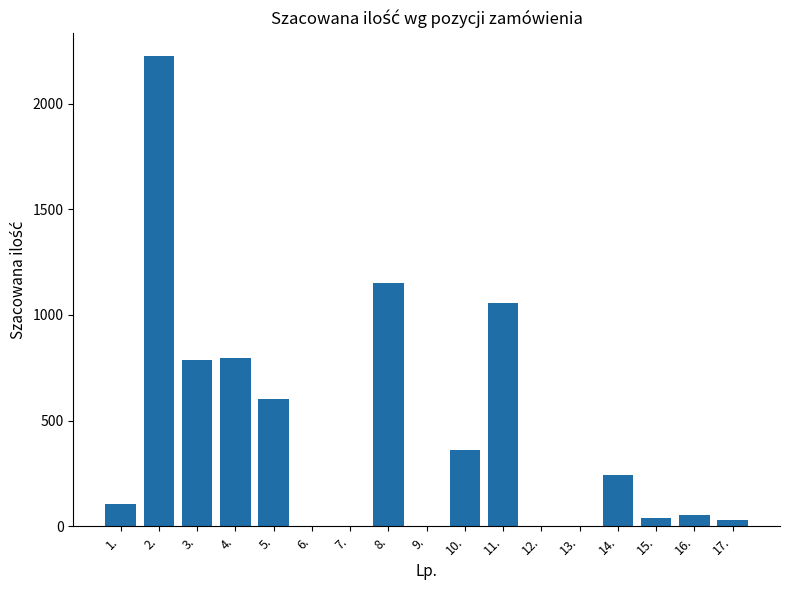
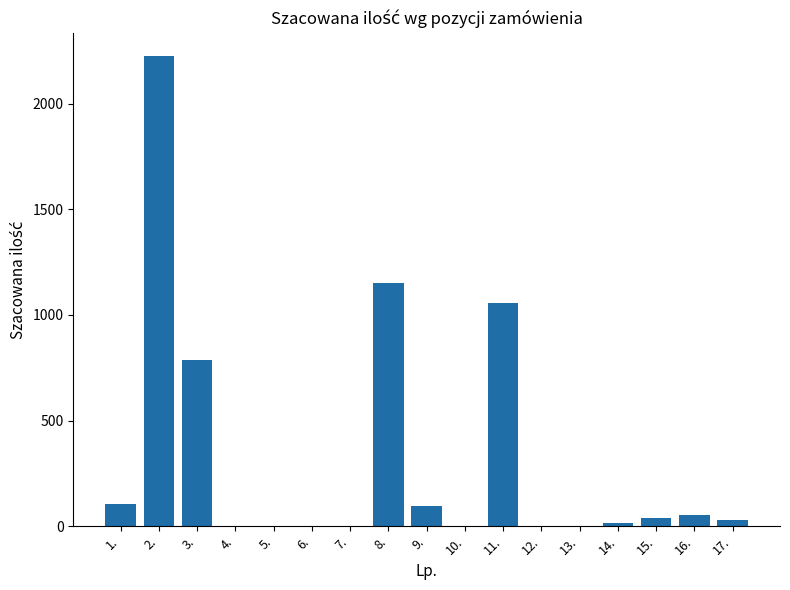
4.: 800 -> 0
5.: 600 -> 0
9.: 0 -> 90
10.: 360 -> 0
14.: 240 -> 20
